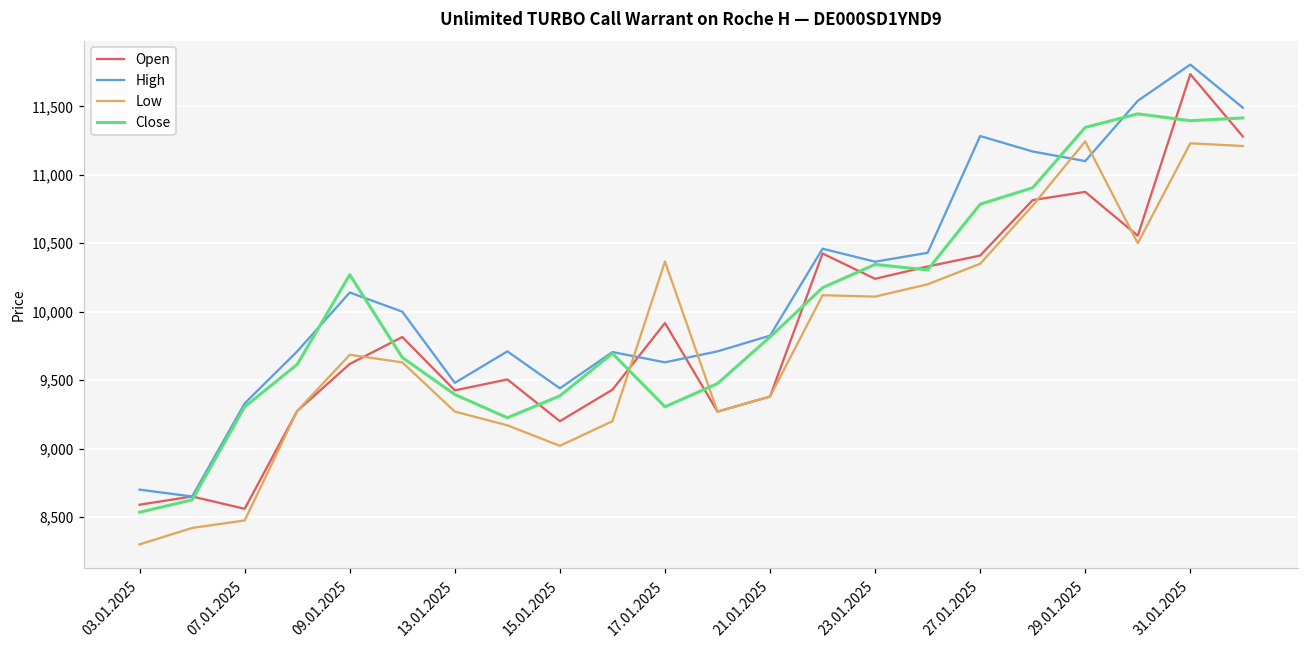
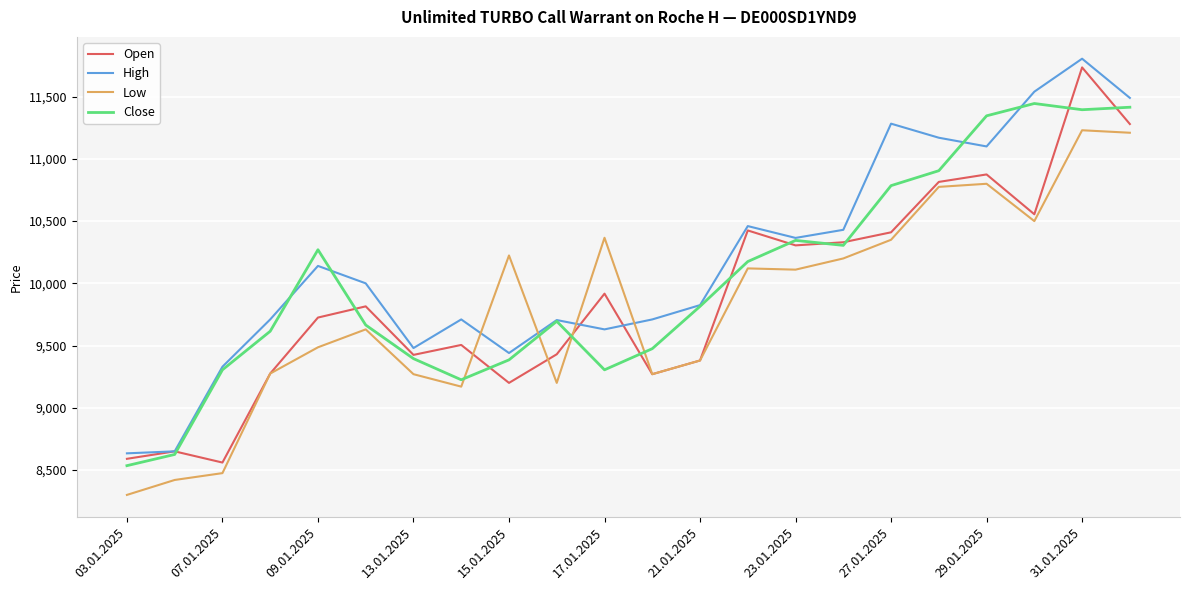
High, 03.01.2025: 8,700 -> 8,630
Open, 09.01.2025: 9,620 -> 9,730
Low, 09.01.2025: 9,690 -> 9,490
Low, 15.01.2025: 9,020 -> 10,220
Open, 23.01.2025: 10,240 -> 10,310
Low, 29.01.2025: 11,240 -> 10,800
